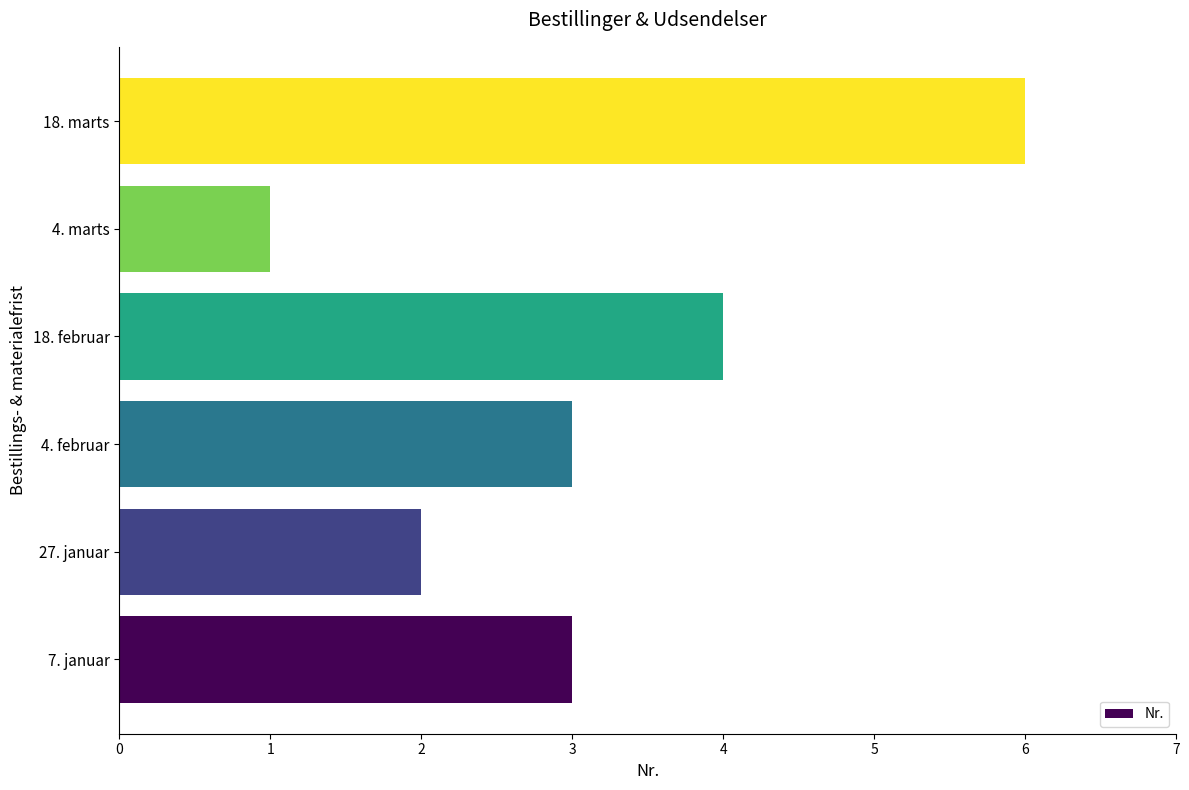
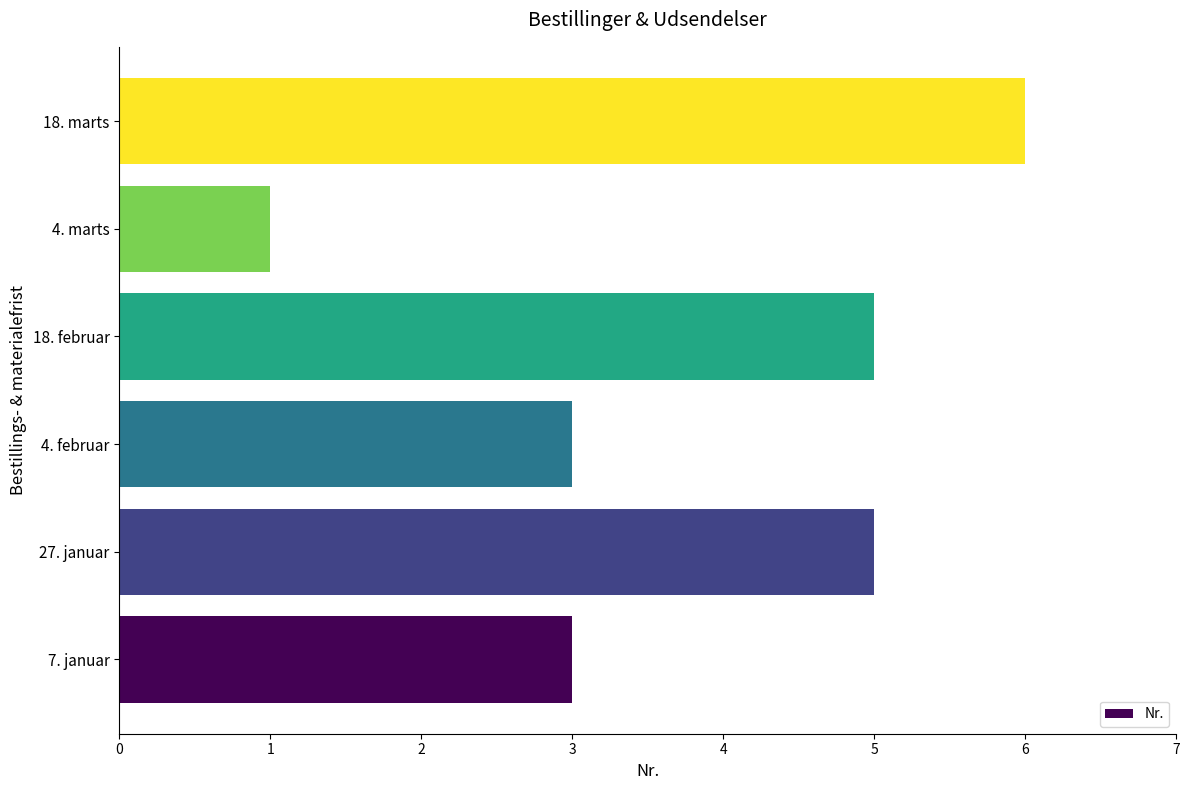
18. februar: 4 -> 5
27. januar: 2 -> 5
